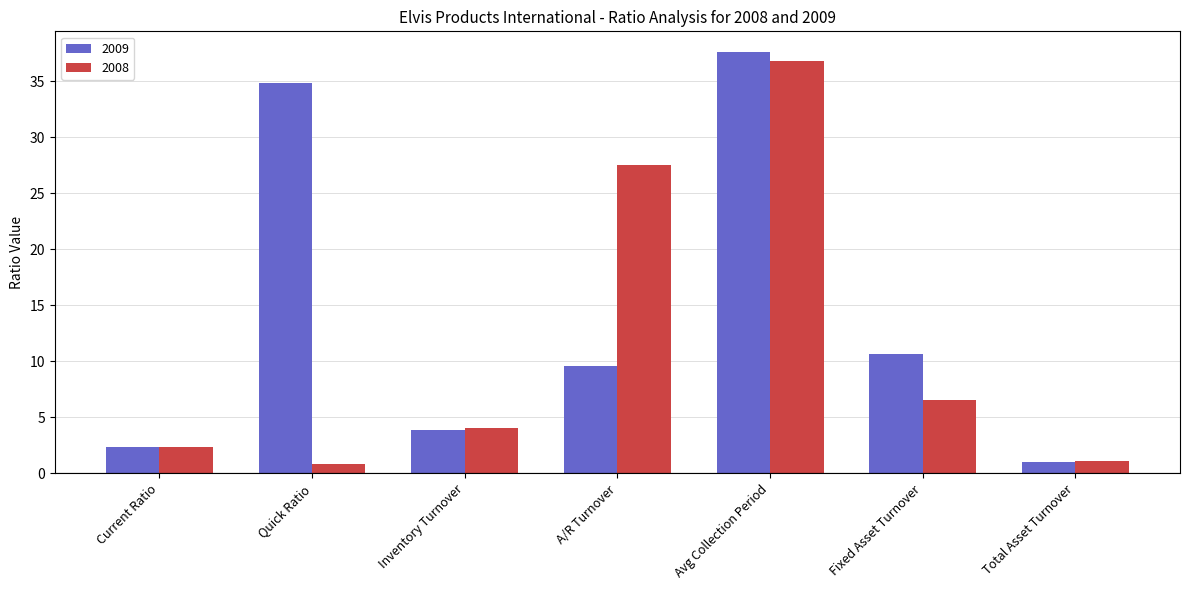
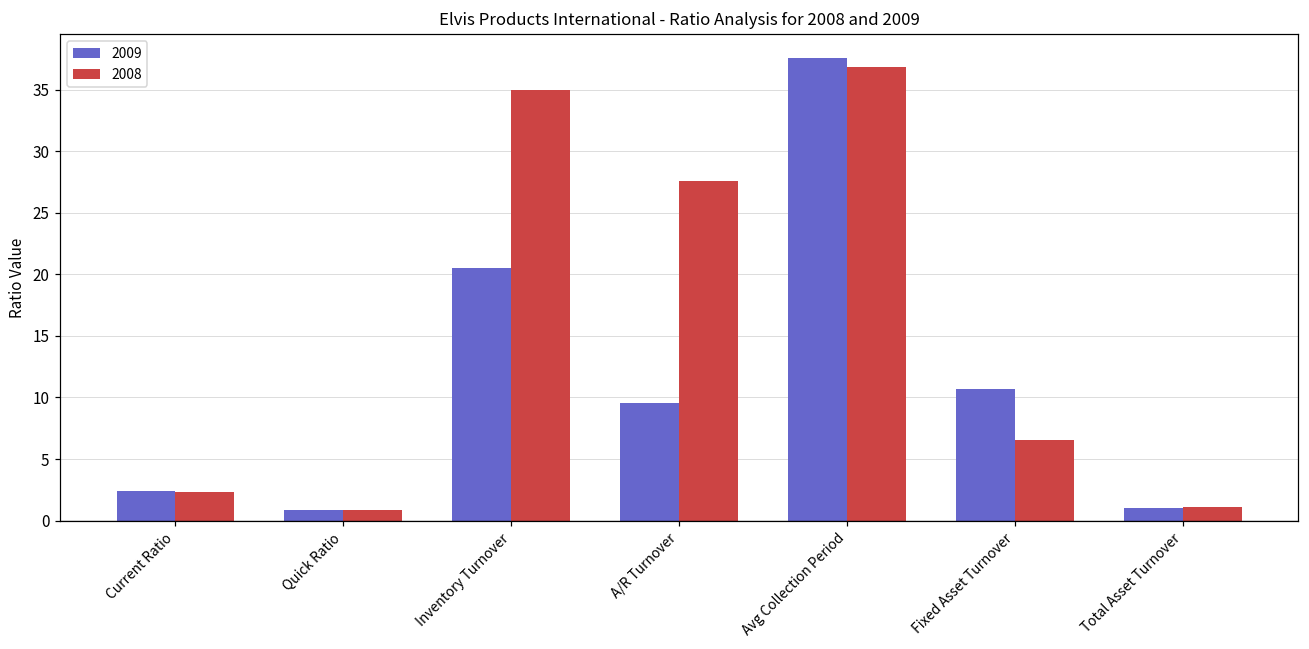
2009, Quick Ratio: 34.8 -> 0.8
2009, Inventory Turnover: 3.9 -> 20.5
2008, Inventory Turnover: 4.0 -> 35.0
